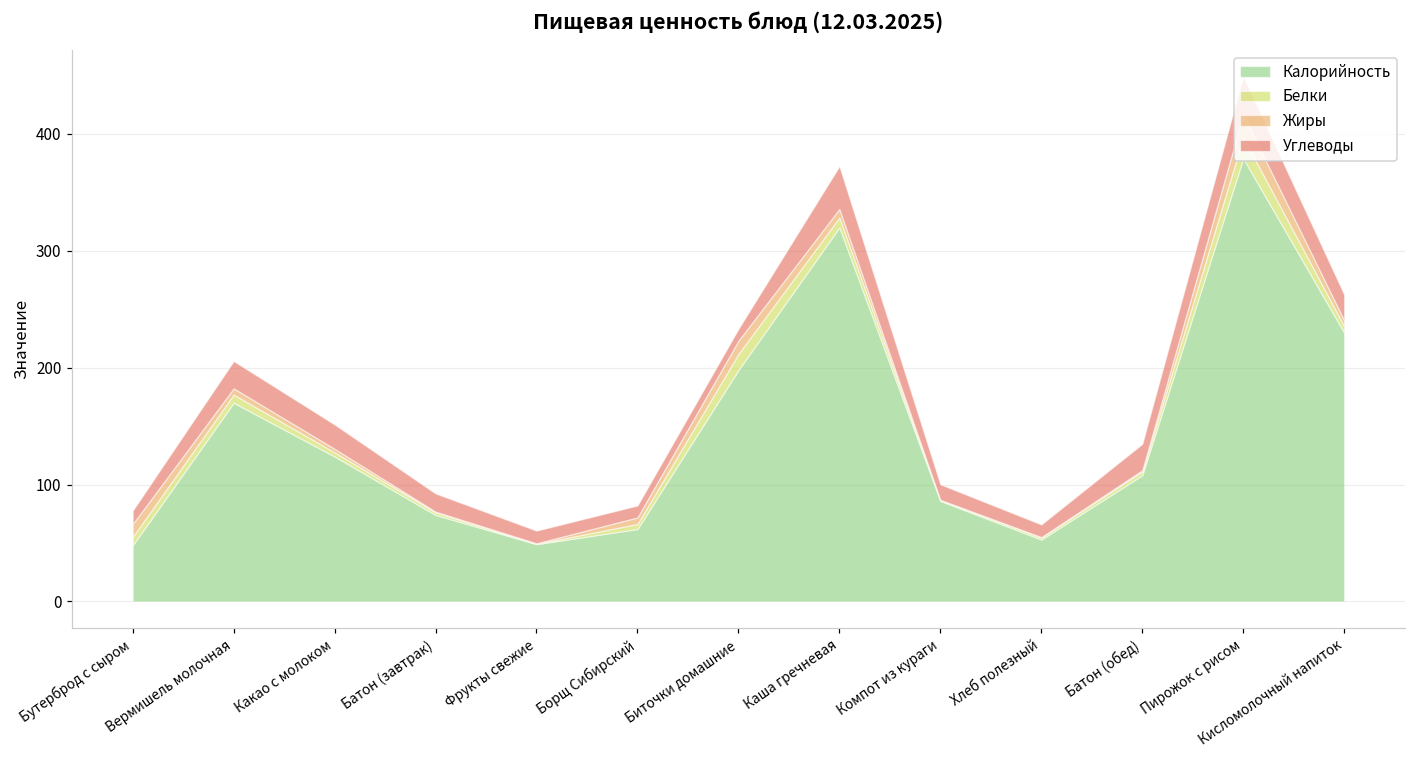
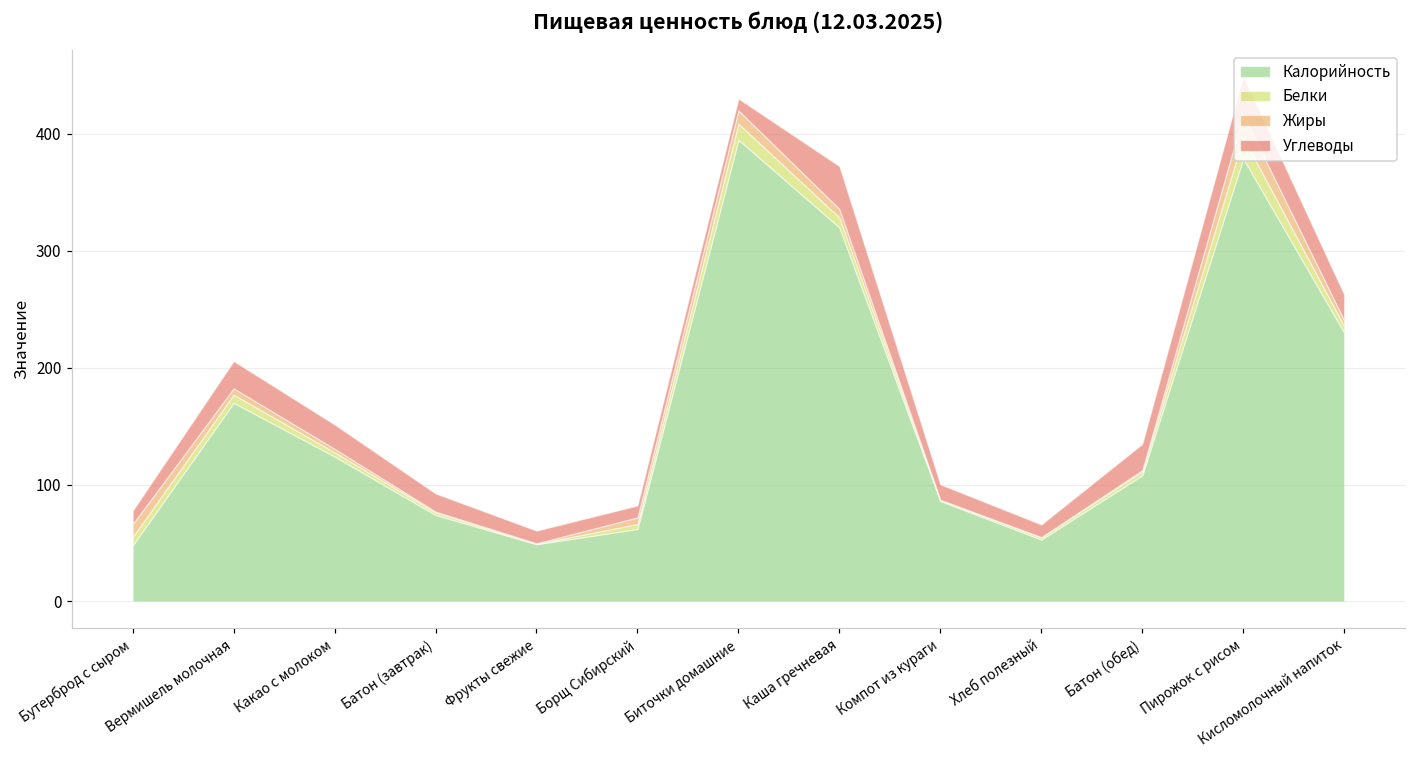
Калорийность, Биточки домашние: 198 -> 395
